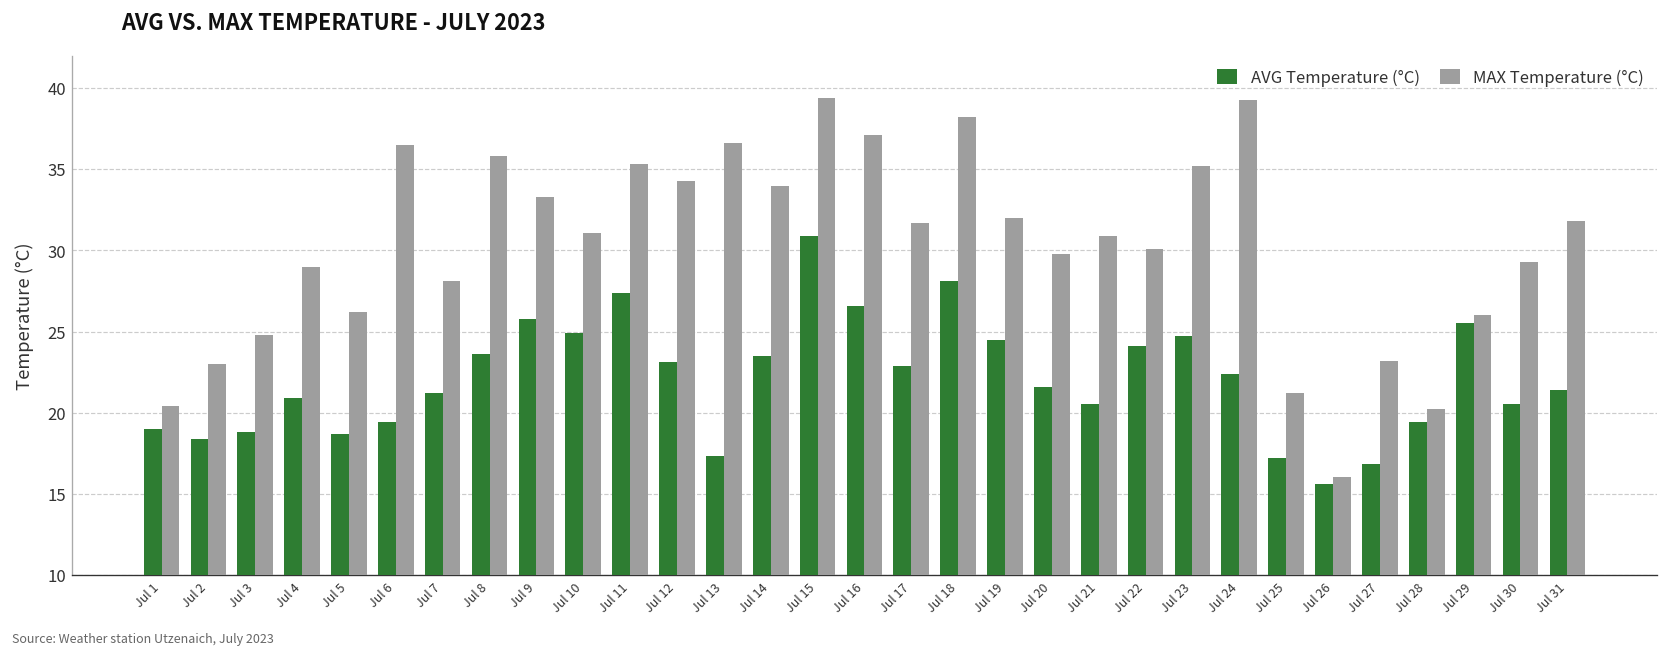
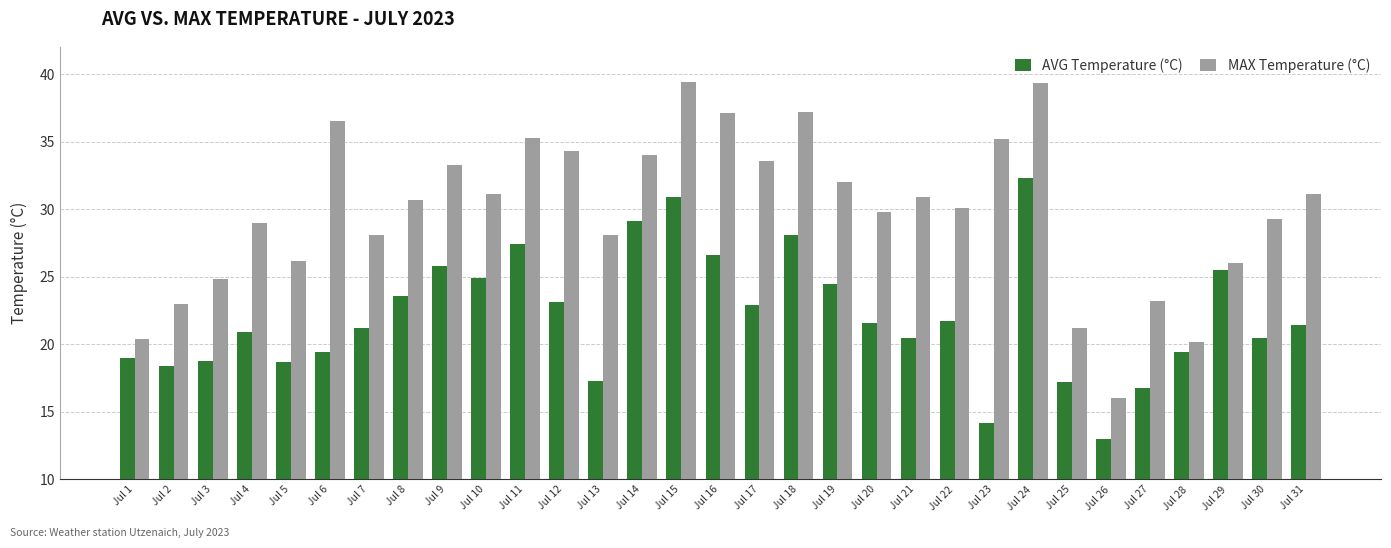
MAX Temperature (°C), Jul 8: 35.8 -> 30.7
MAX Temperature (°C), Jul 13: 36.6 -> 28.1
AVG Temperature (°C), Jul 14: 23.5 -> 29.1
MAX Temperature (°C), Jul 17: 31.7 -> 33.6
MAX Temperature (°C), Jul 18: 38.2 -> 37.2
AVG Temperature (°C), Jul 22: 24.1 -> 21.7
AVG Temperature (°C), Jul 23: 24.7 -> 14.2
AVG Temperature (°C), Jul 24: 22.4 -> 32.3
AVG Temperature (°C), Jul 26: 15.6 -> 13.0
MAX Temperature (°C), Jul 31: 31.8 -> 31.1
